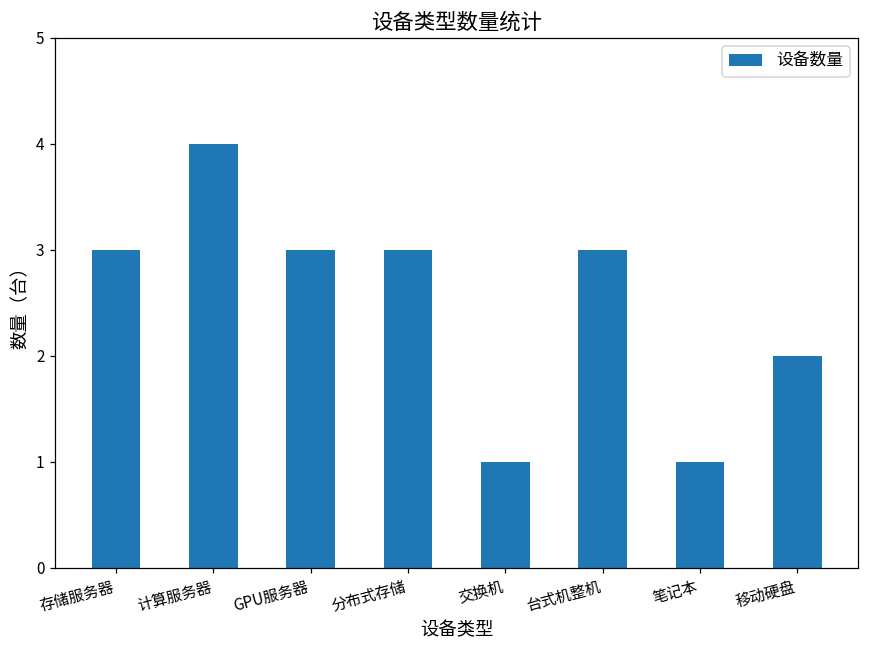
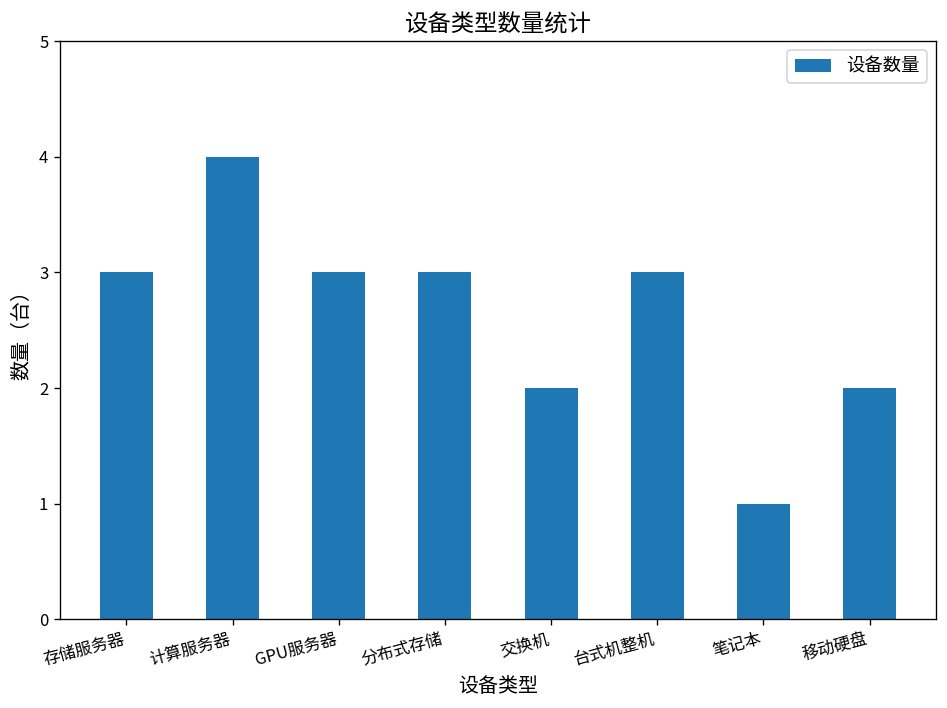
交换机: 1 -> 2
